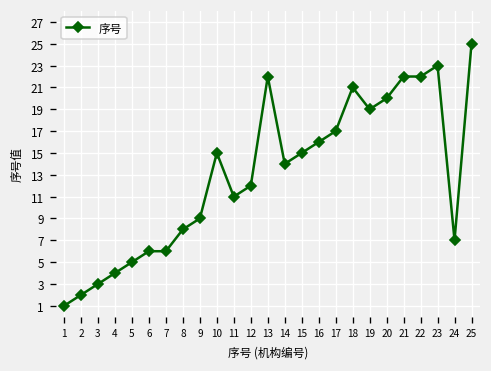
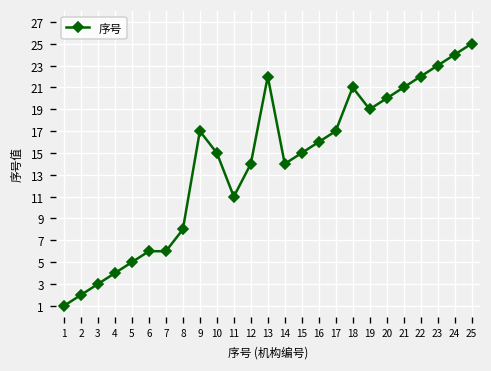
9: 9 -> 17
12: 12 -> 14
21: 22 -> 21
24: 7 -> 24
